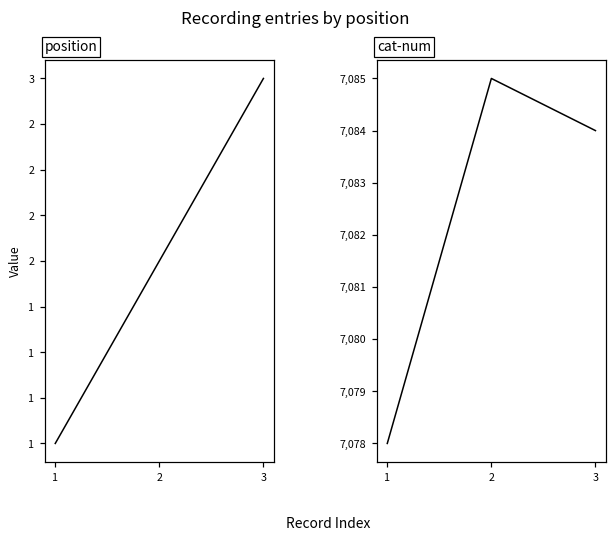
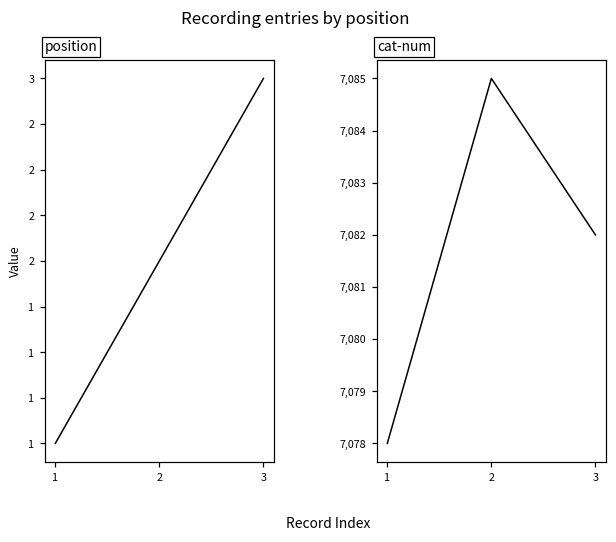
cat-num, 3: 7,084 -> 7,082
